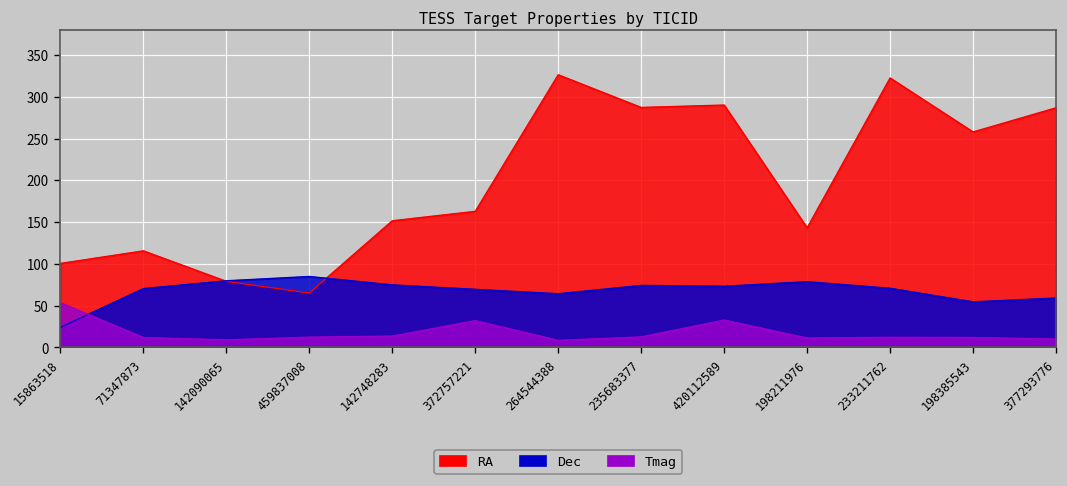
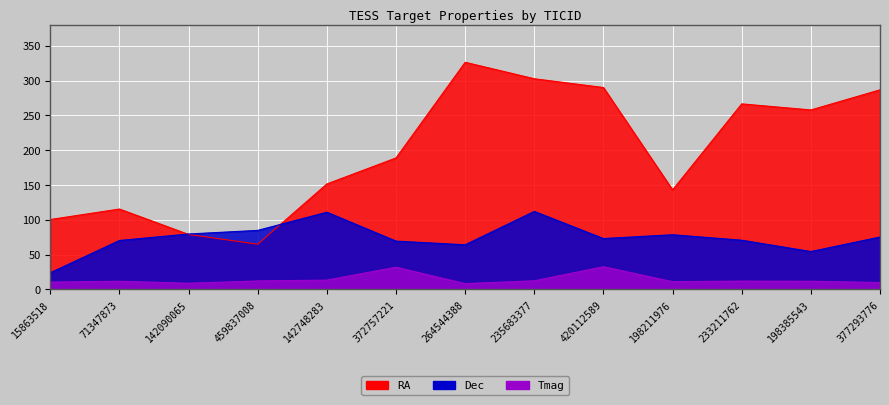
Tmag, 15863518: 50 -> 10
Dec, 142748283: 70 -> 110
RA, 372757221: 160 -> 190
RA, 235683377: 290 -> 300
Dec, 235683377: 70 -> 110
RA, 233211762: 320 -> 270
Dec, 377293776: 60 -> 80
